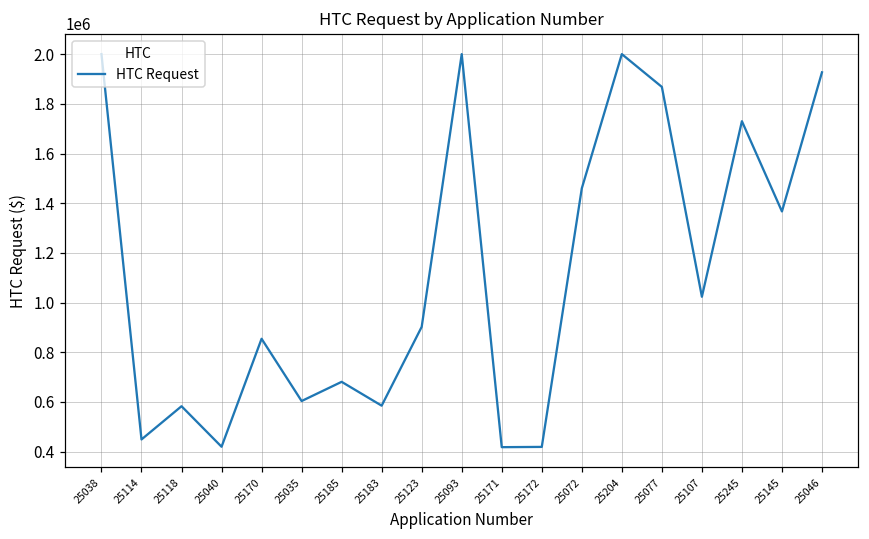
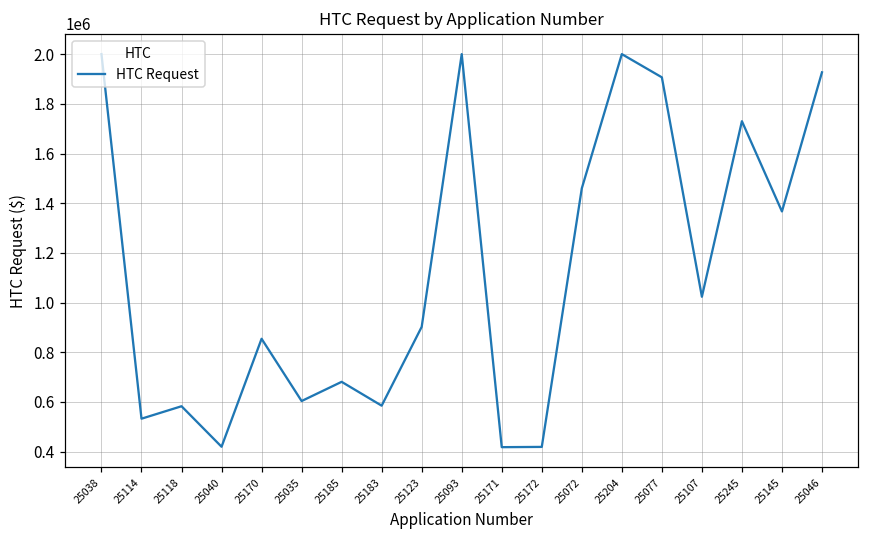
25114: 450000 -> 530000
25077: 1870000 -> 1910000
